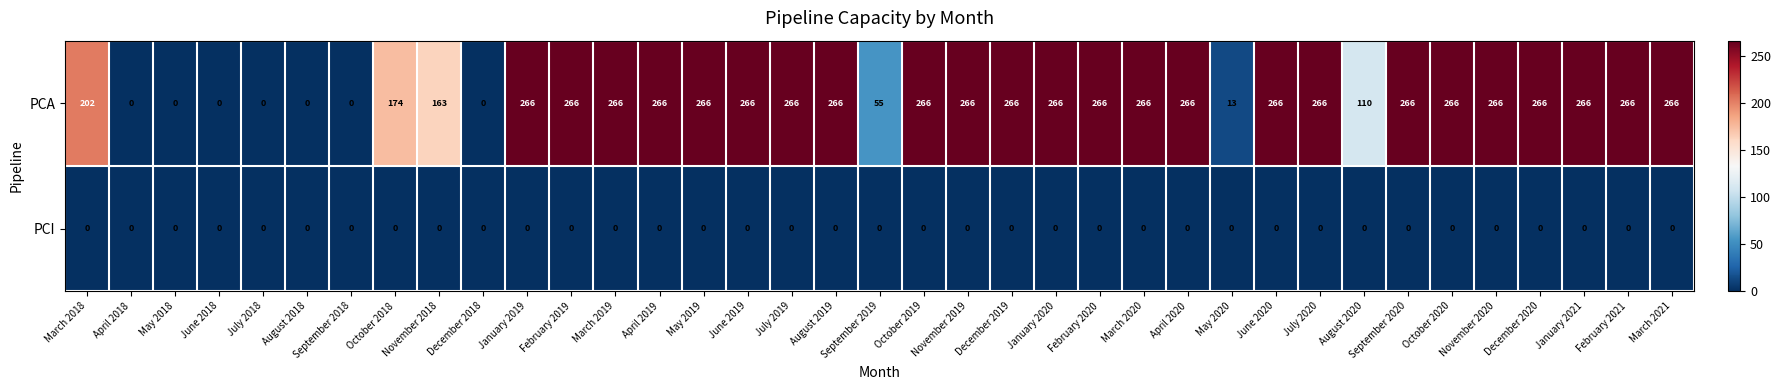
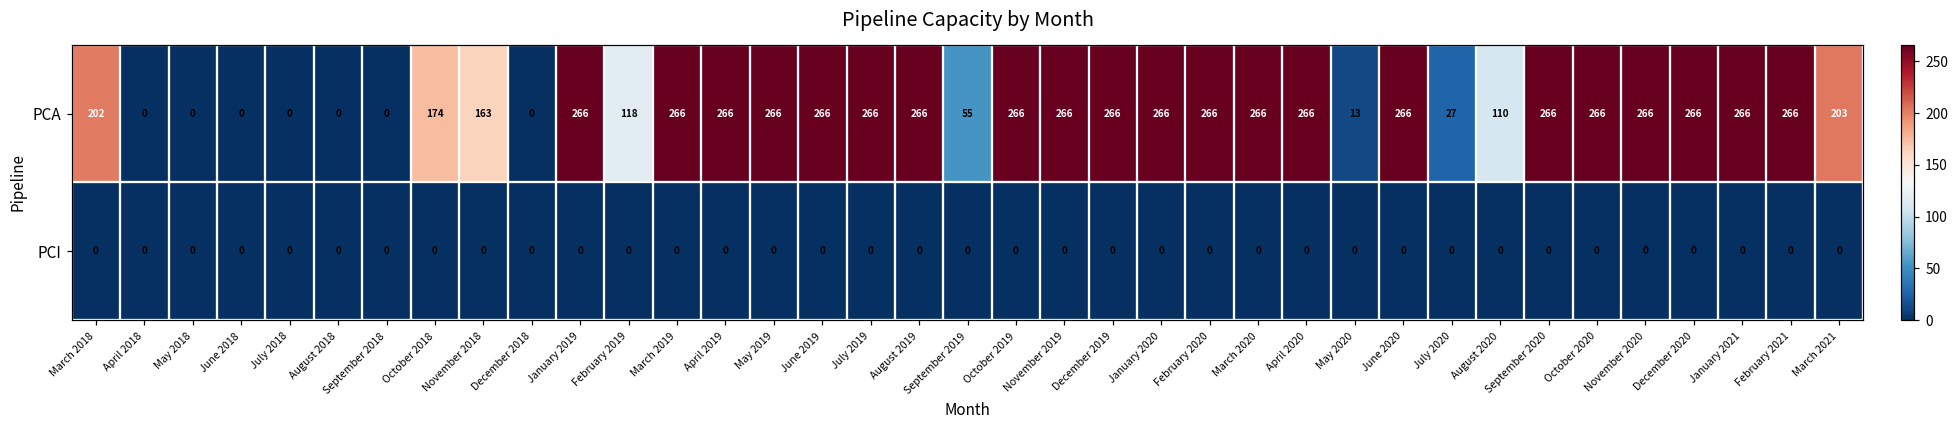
PCA, February 2019: 266 -> 118
PCA, July 2020: 266 -> 27
PCA, March 2021: 266 -> 203
